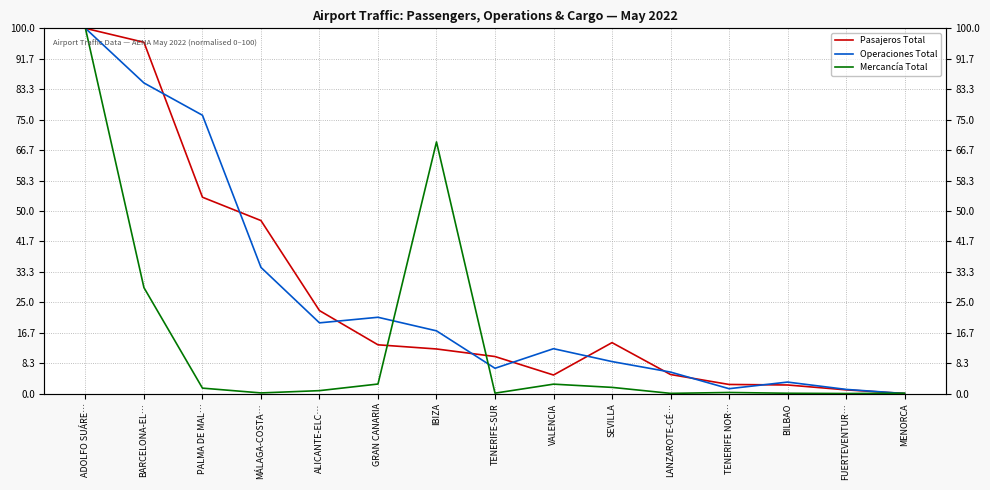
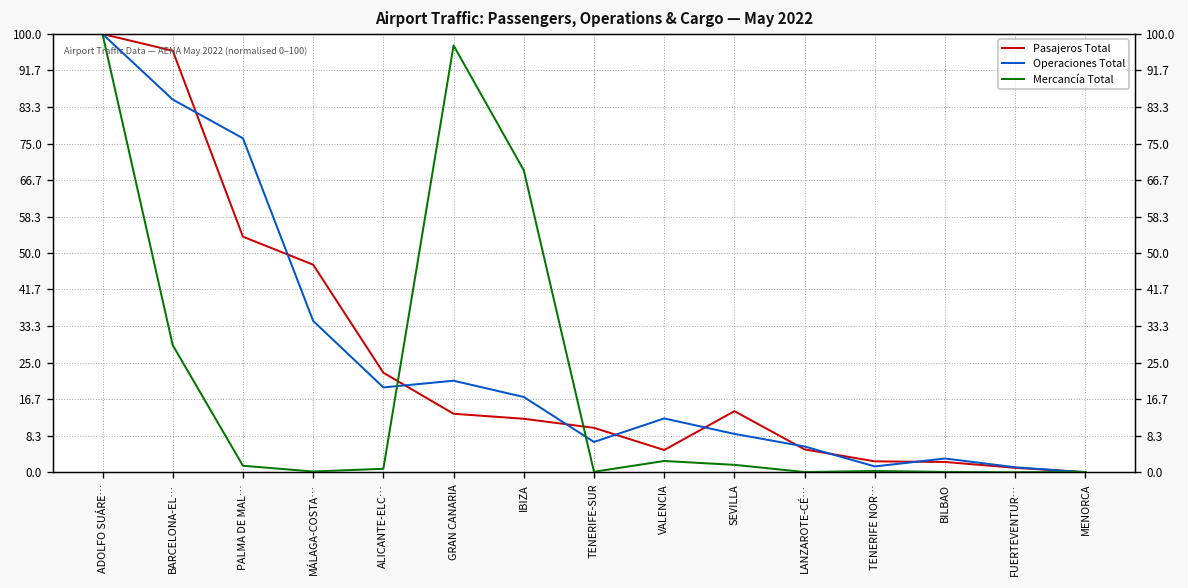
Mercancía Total, GRAN CANARIA: 3 -> 97
